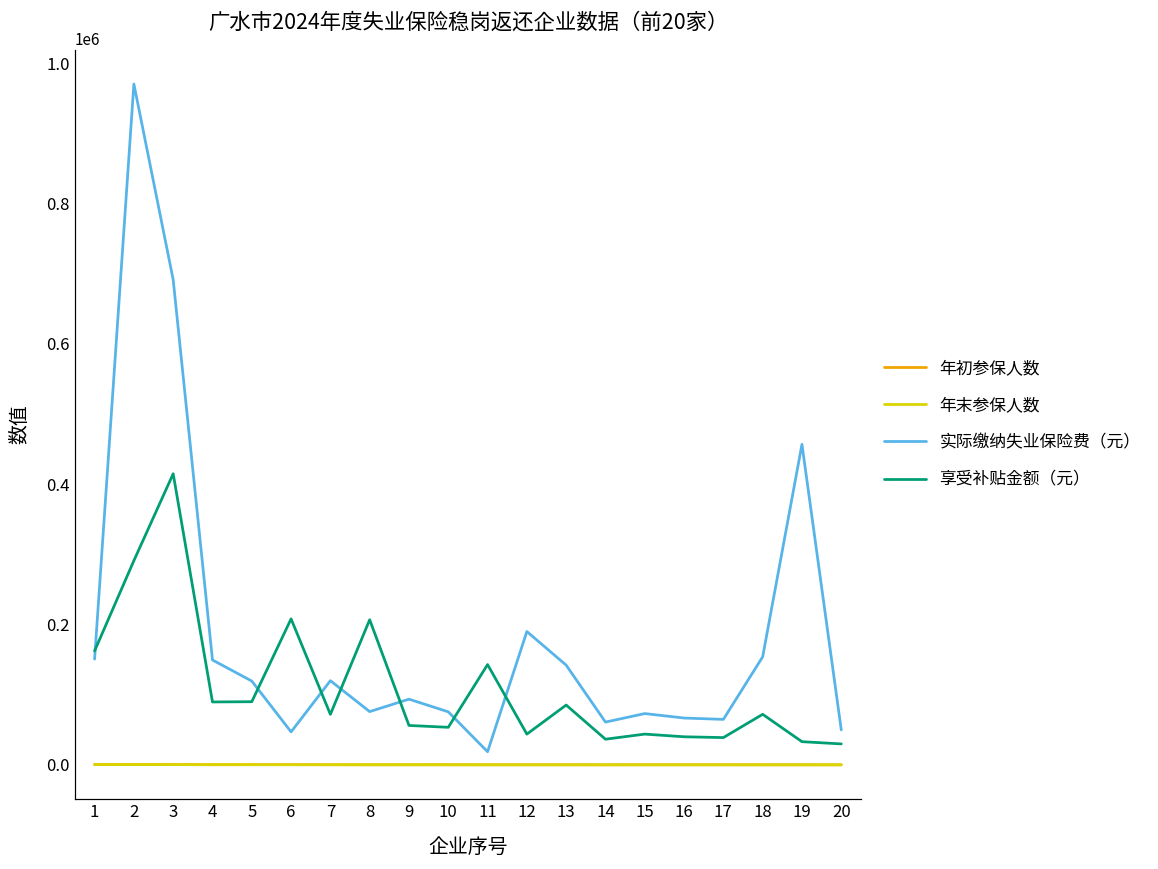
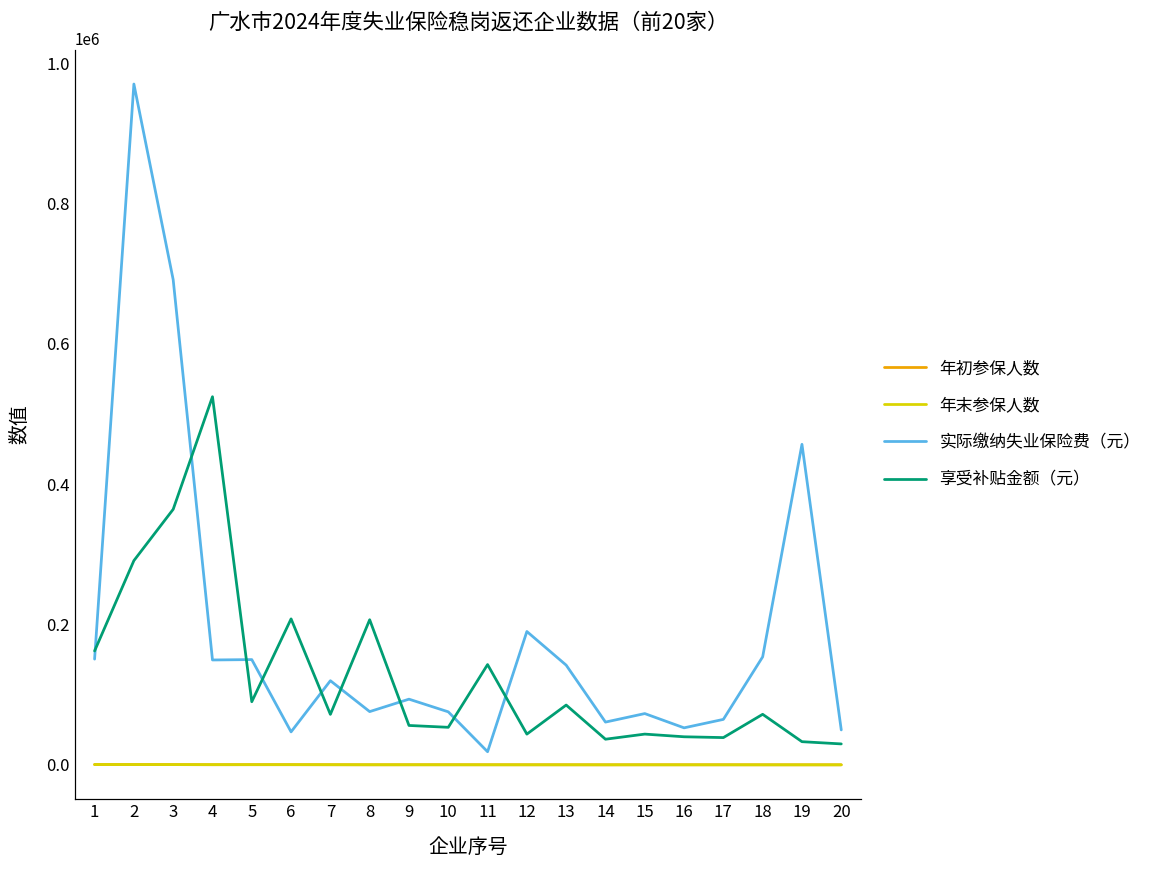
享受补贴金额（元）, 3: 410000 -> 360000
享受补贴金额（元）, 4: 90000 -> 520000
实际缴纳失业保险费（元）, 5: 120000 -> 150000
实际缴纳失业保险费（元）, 16: 70000 -> 50000
